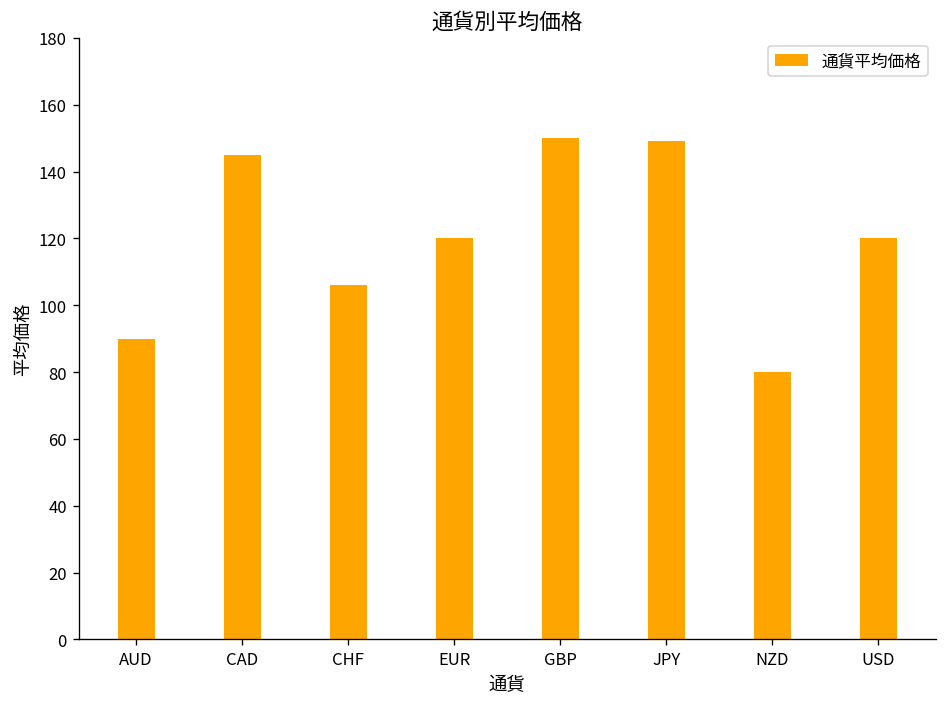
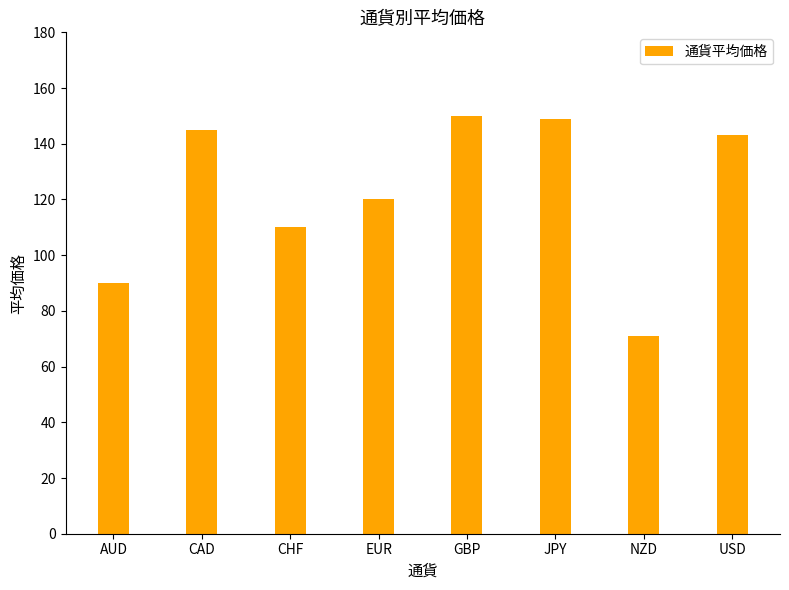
CHF: 106 -> 110
NZD: 80 -> 71
USD: 120 -> 143
